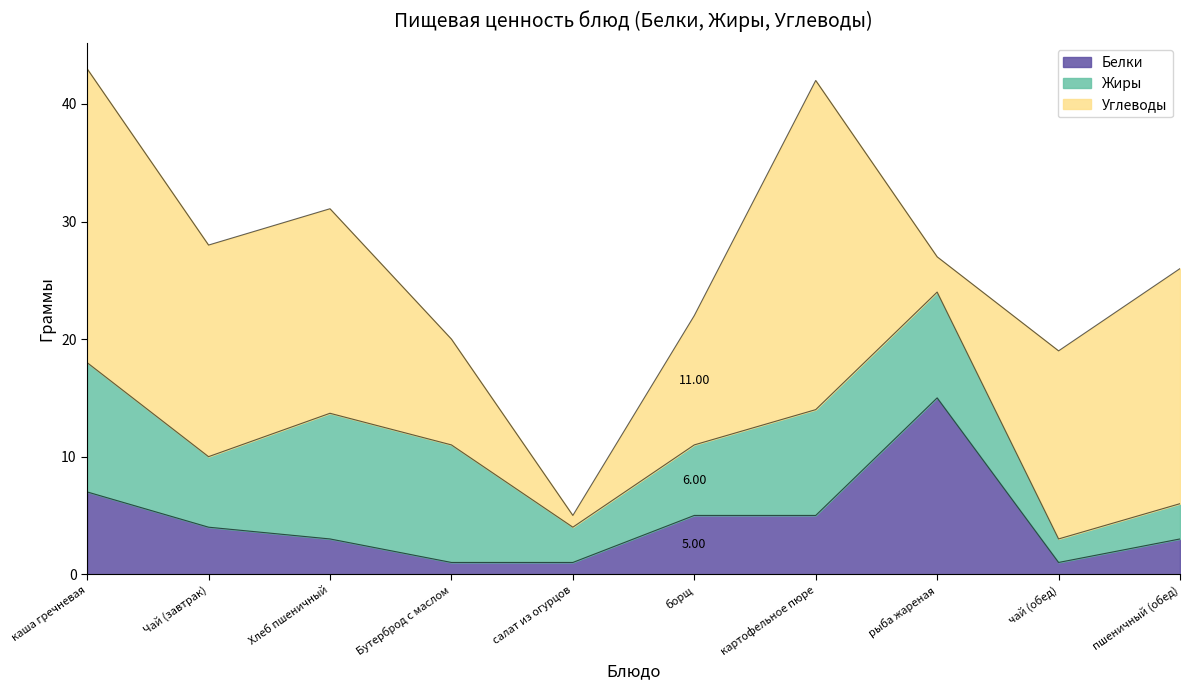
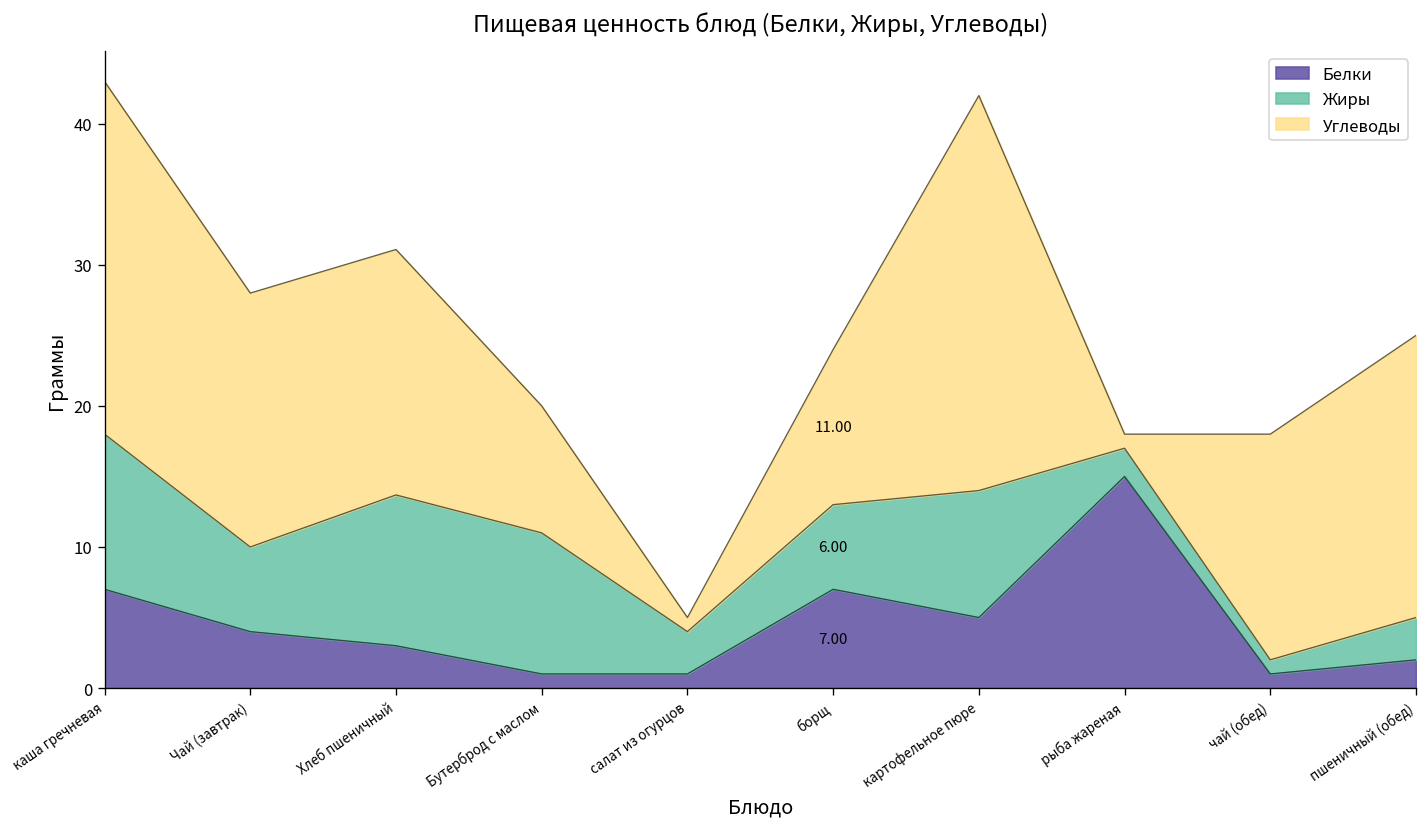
Белки, борщ: 5.00 -> 7.00
Жиры, рыба жареная: 9 -> 2
Углеводы, рыба жареная: 3 -> 1
Жиры, чай (обед): 2 -> 1
Белки, пшеничный (обед): 3 -> 2
